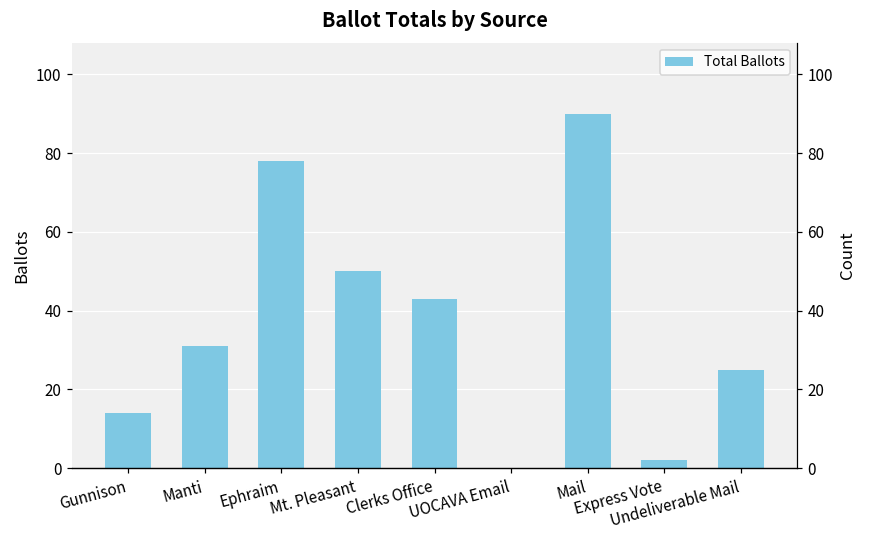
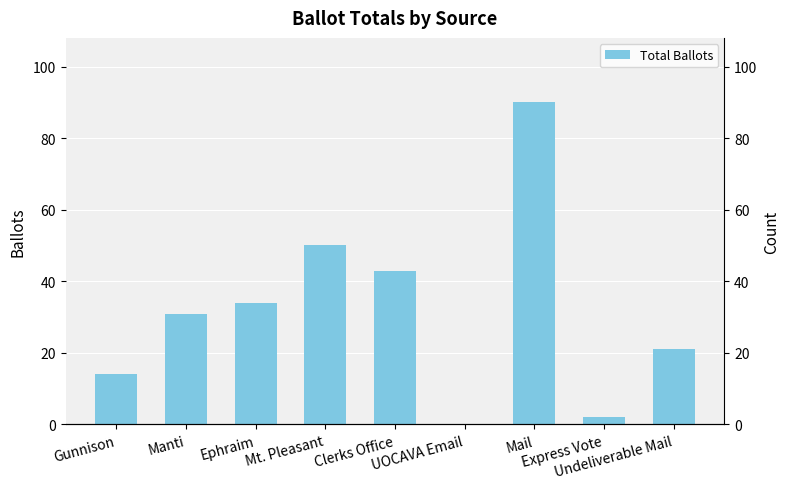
Ephraim: 78 -> 34
Undeliverable Mail: 25 -> 21
